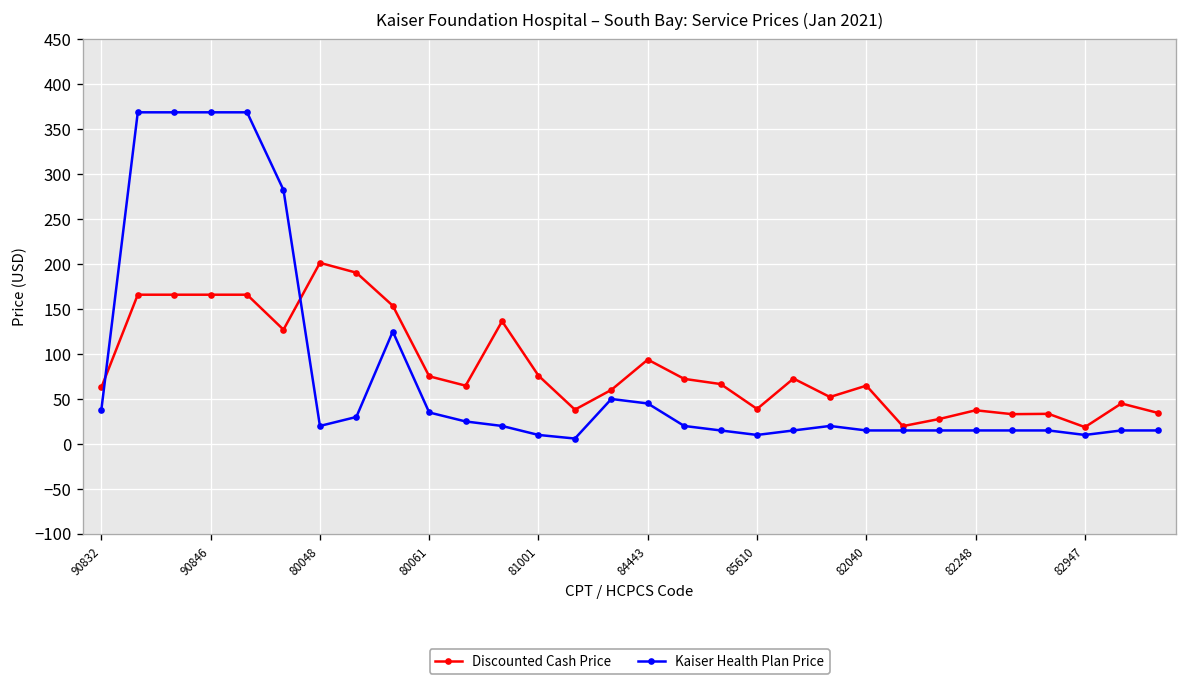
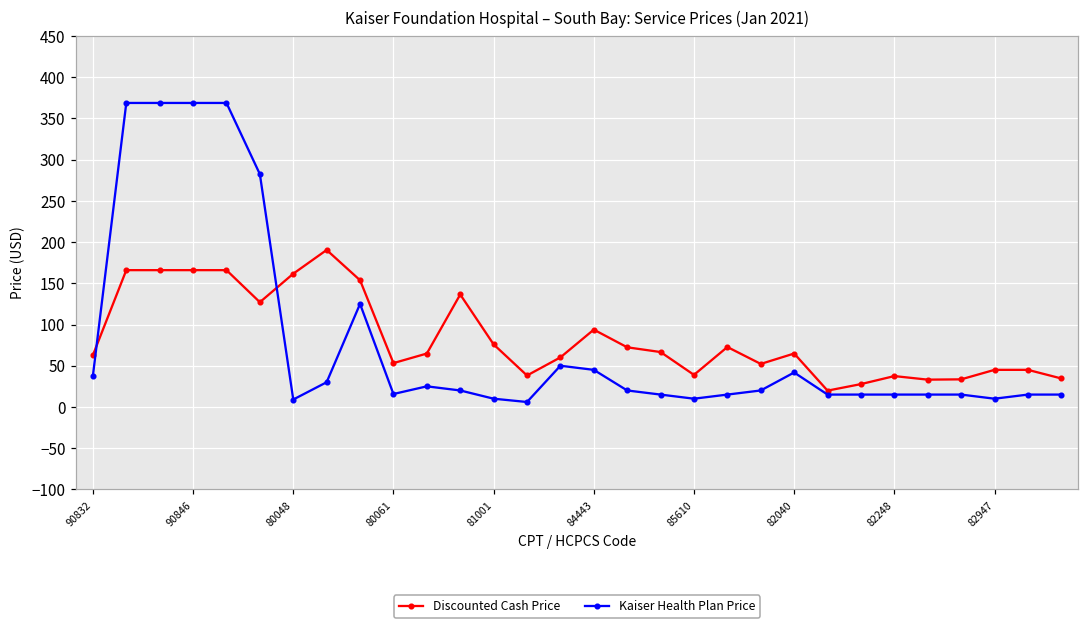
Discounted Cash Price, 80048: 200 -> 160
Kaiser Health Plan Price, 80048: 20 -> 10
Discounted Cash Price, 80061: 80 -> 50
Kaiser Health Plan Price, 80061: 40 -> 20
Kaiser Health Plan Price, 82040: 20 -> 40
Discounted Cash Price, 82947: 20 -> 50
